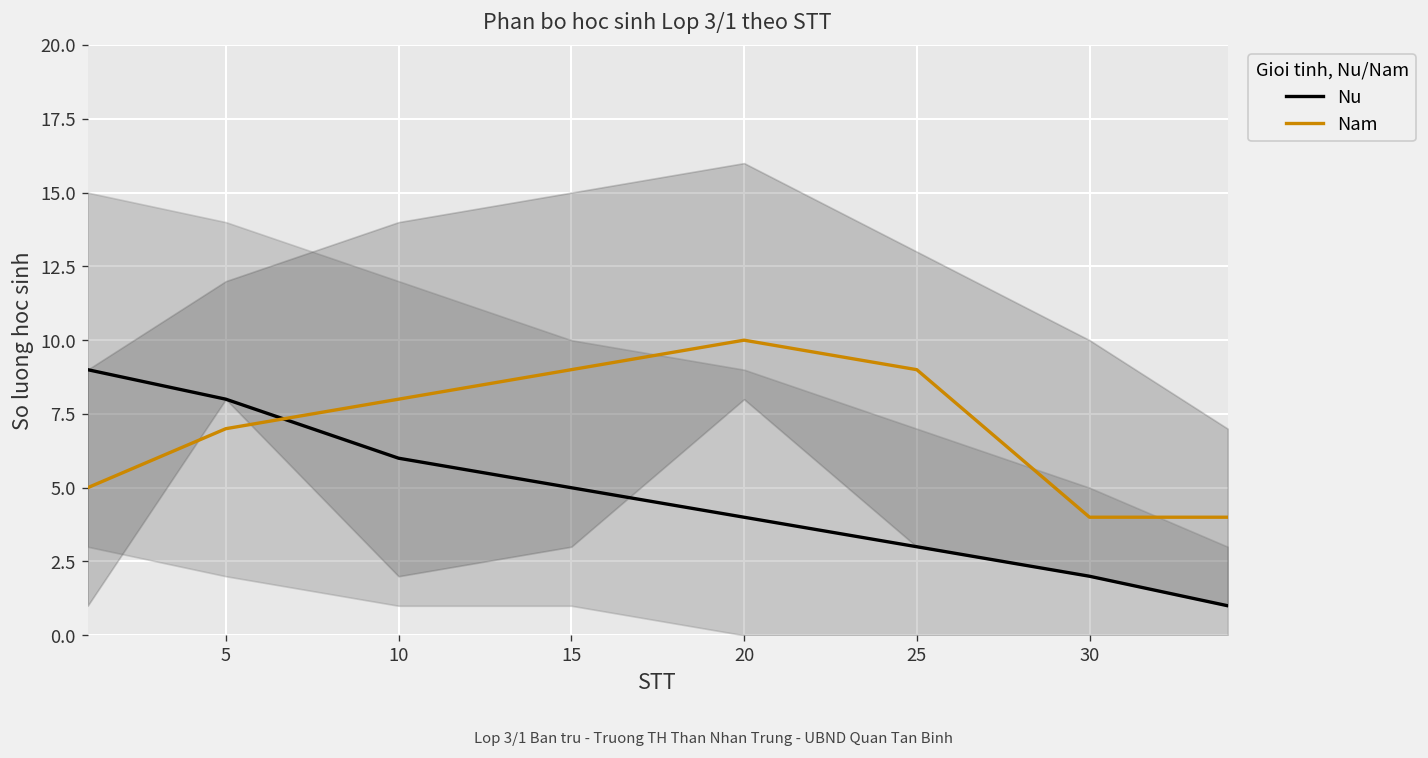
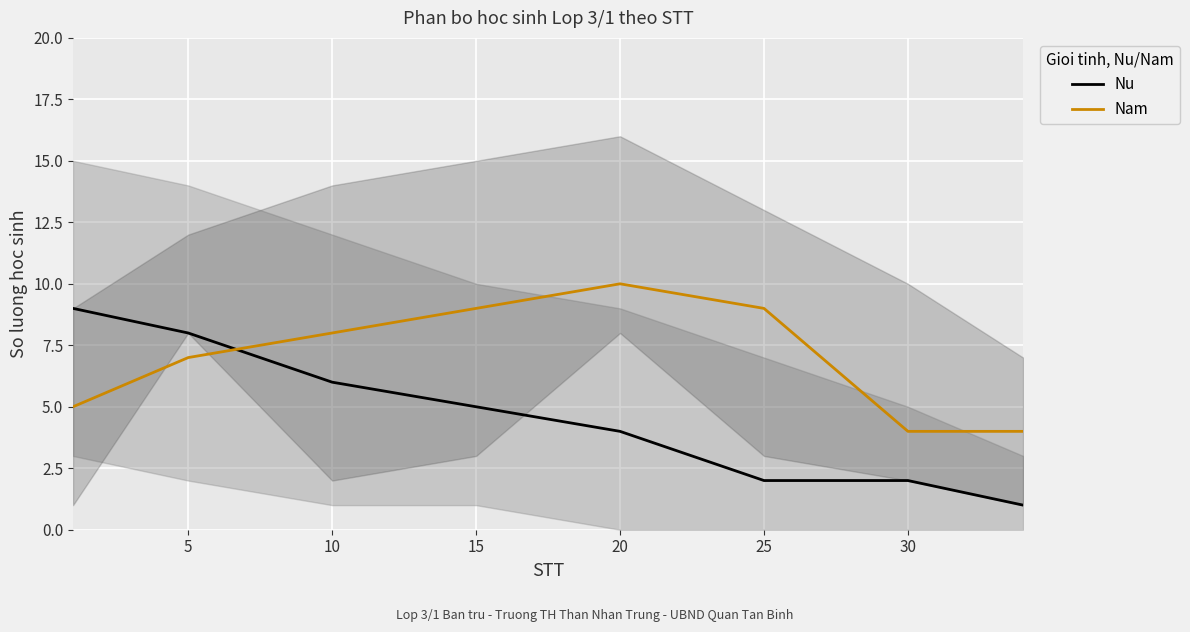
Nu, 25: 3 -> 2
